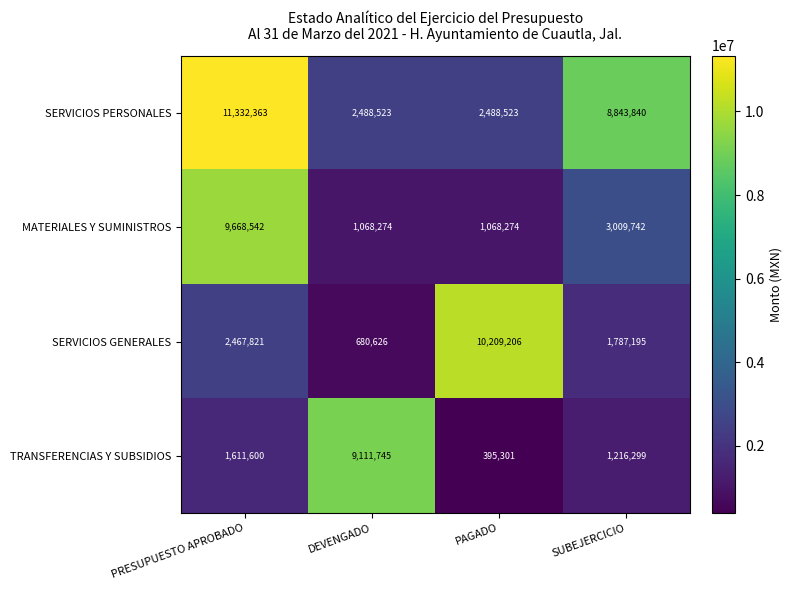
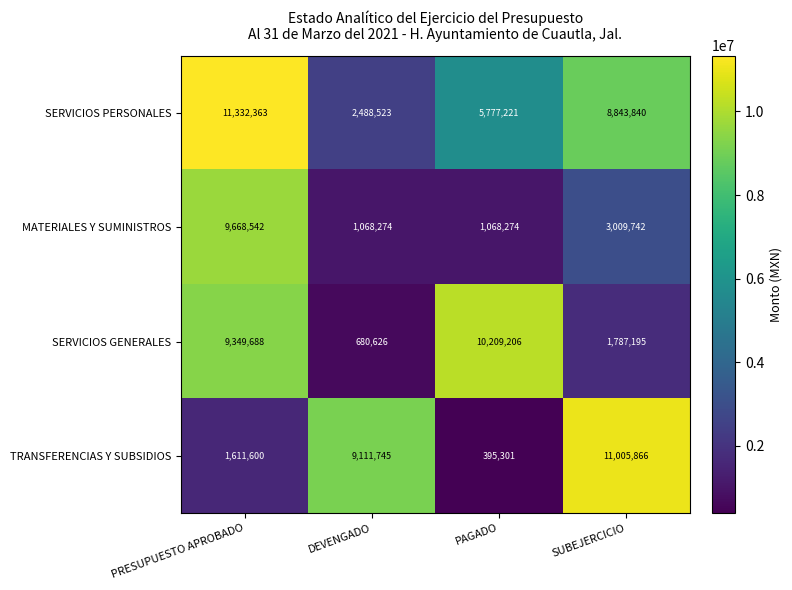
SERVICIOS PERSONALES, PAGADO: 2,488,523 -> 5,777,221
SERVICIOS GENERALES, PRESUPUESTO APROBADO: 2,467,821 -> 9,349,688
TRANSFERENCIAS Y SUBSIDIOS, SUBEJERCICIO: 1,216,299 -> 11,005,866
